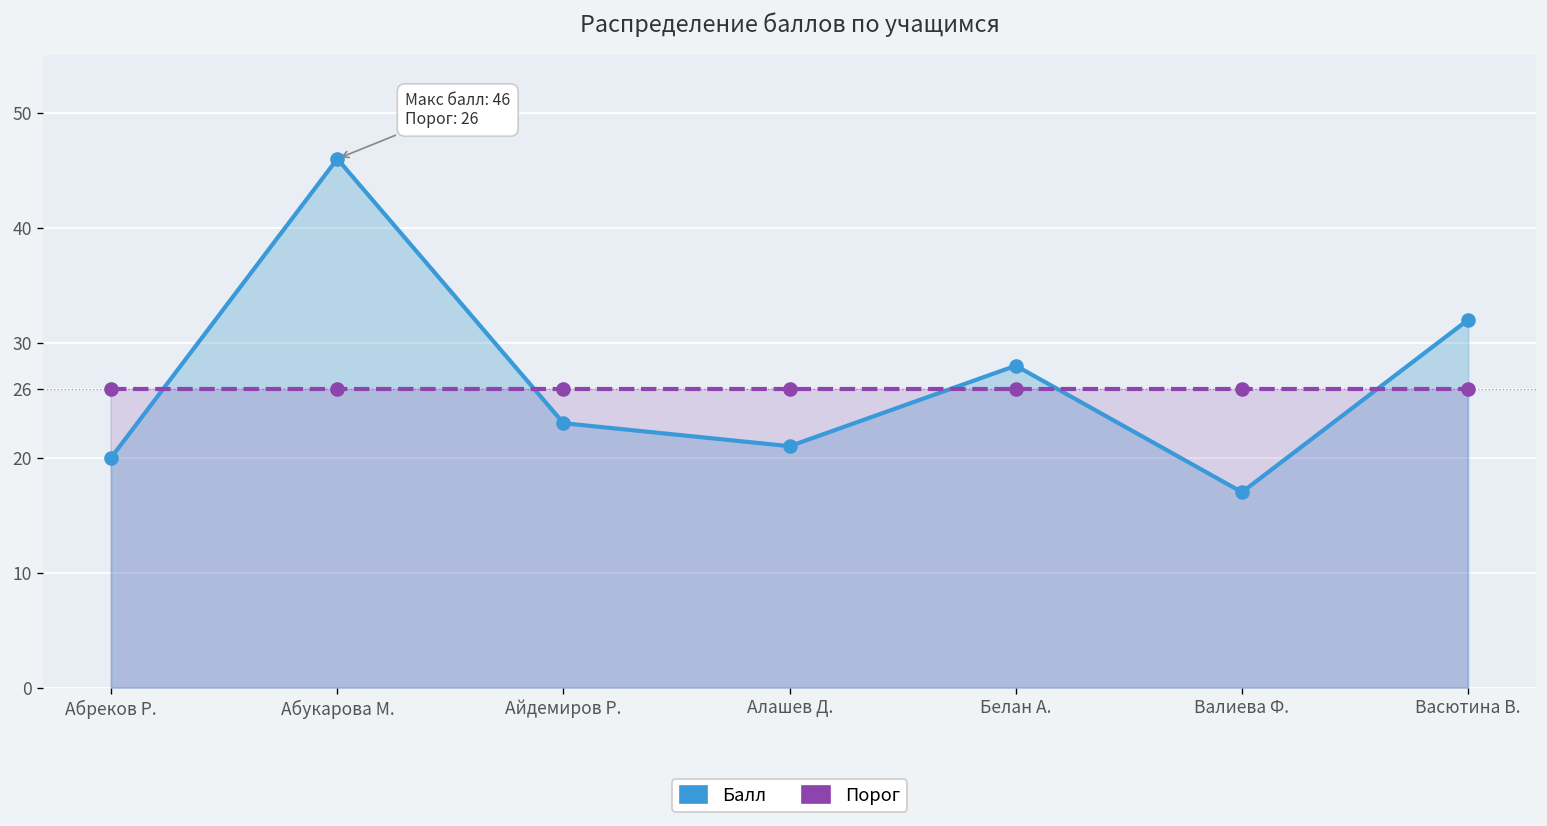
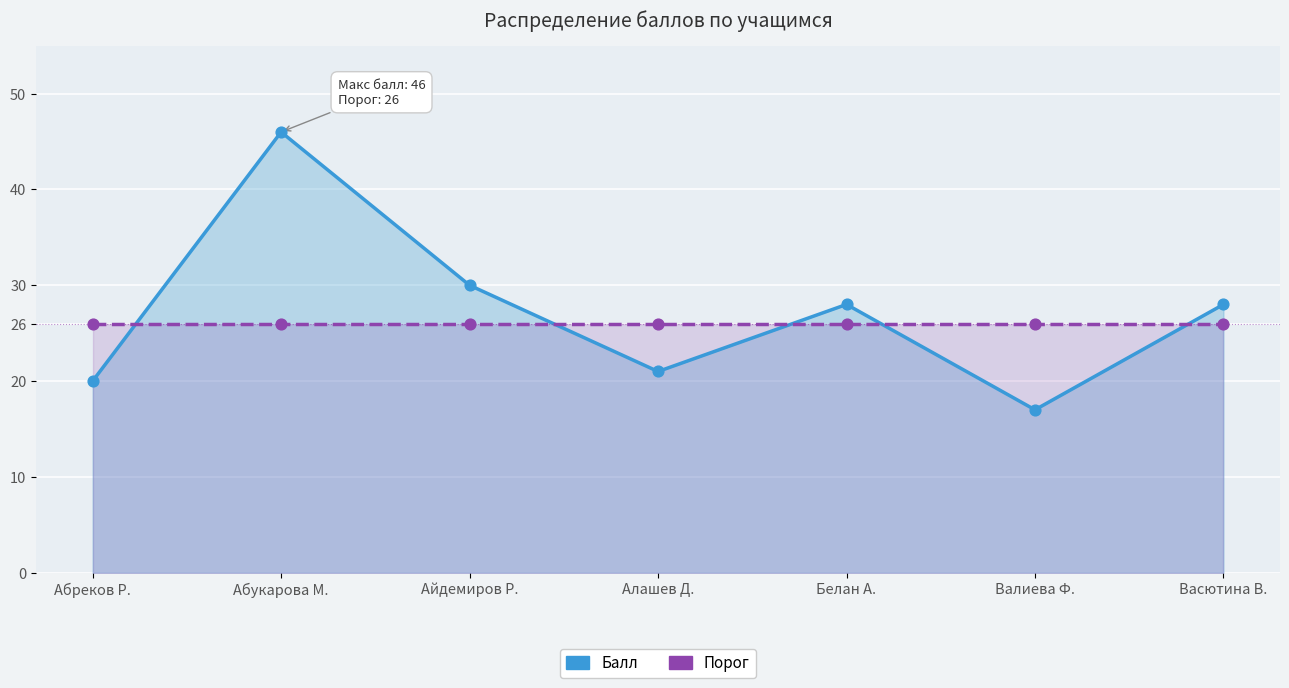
Балл, Айдемиров Р.: 23 -> 30
Балл, Васютина В.: 32 -> 28
